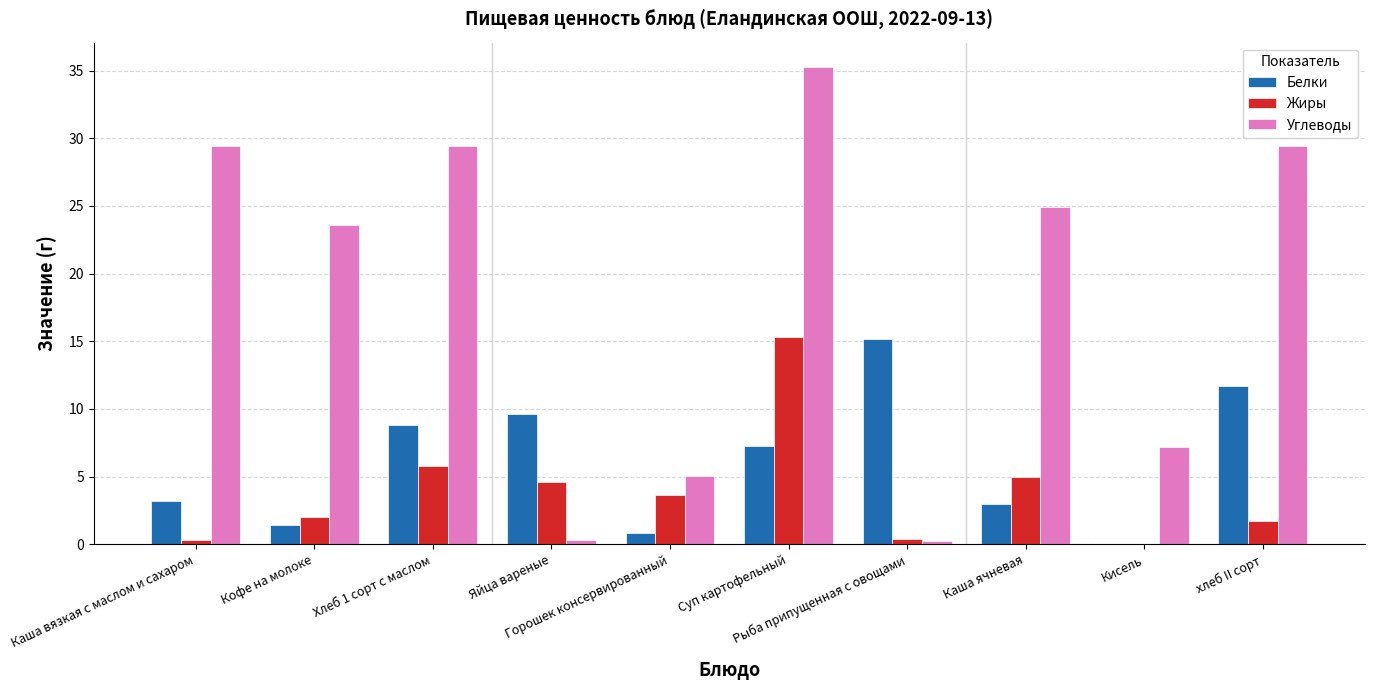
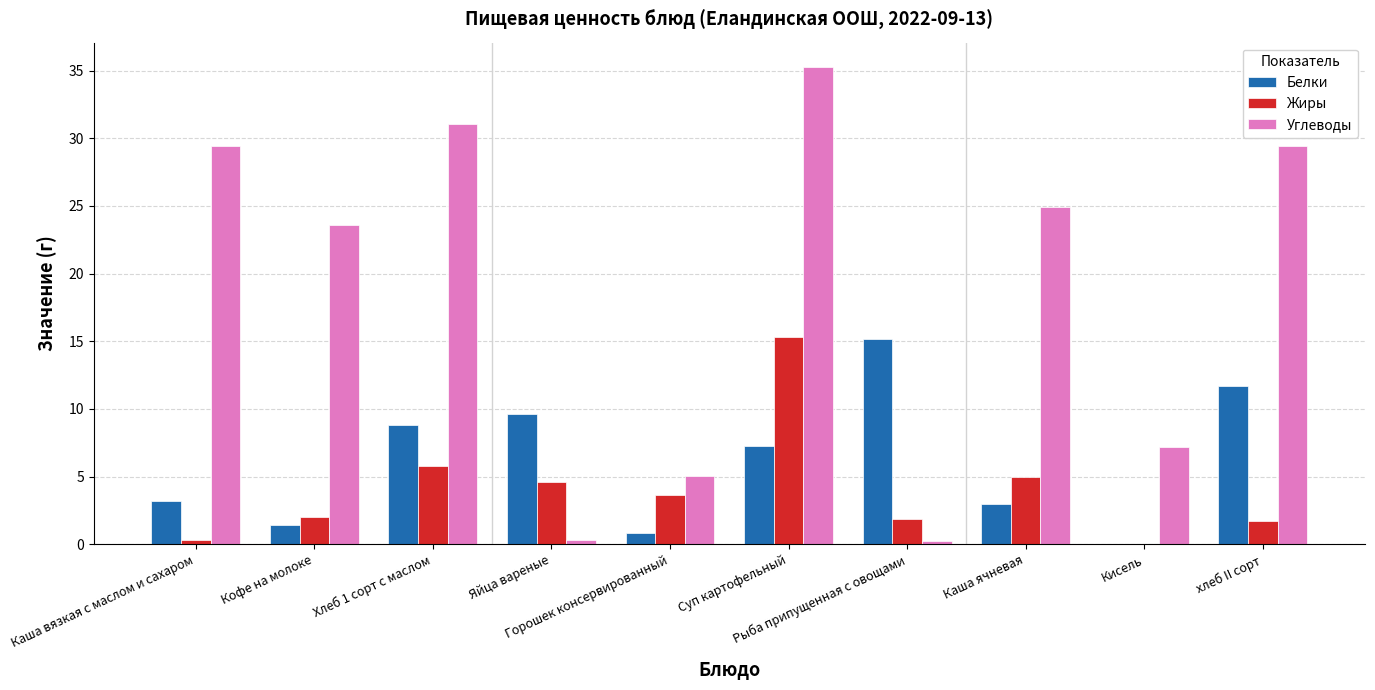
Углеводы, Хлеб 1 сорт с маслом: 29.5 -> 31.1
Жиры, Рыба припущенная с овощами: 0.4 -> 1.9
